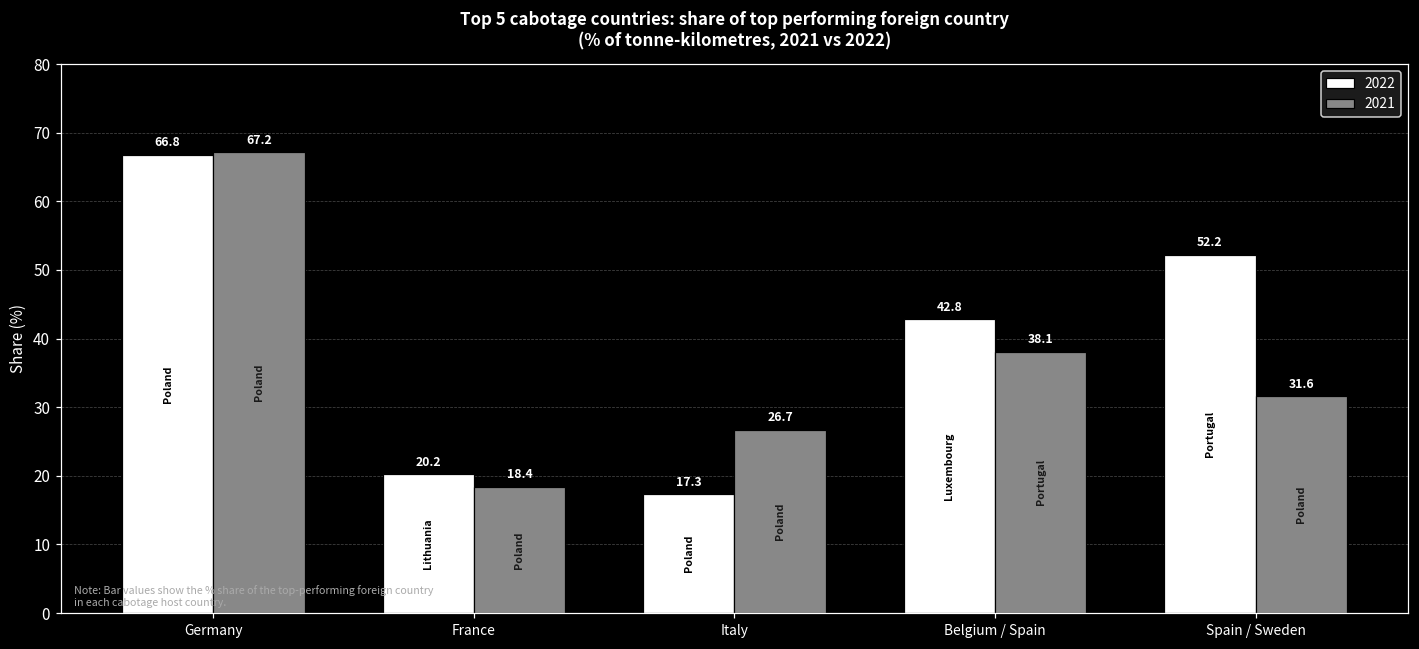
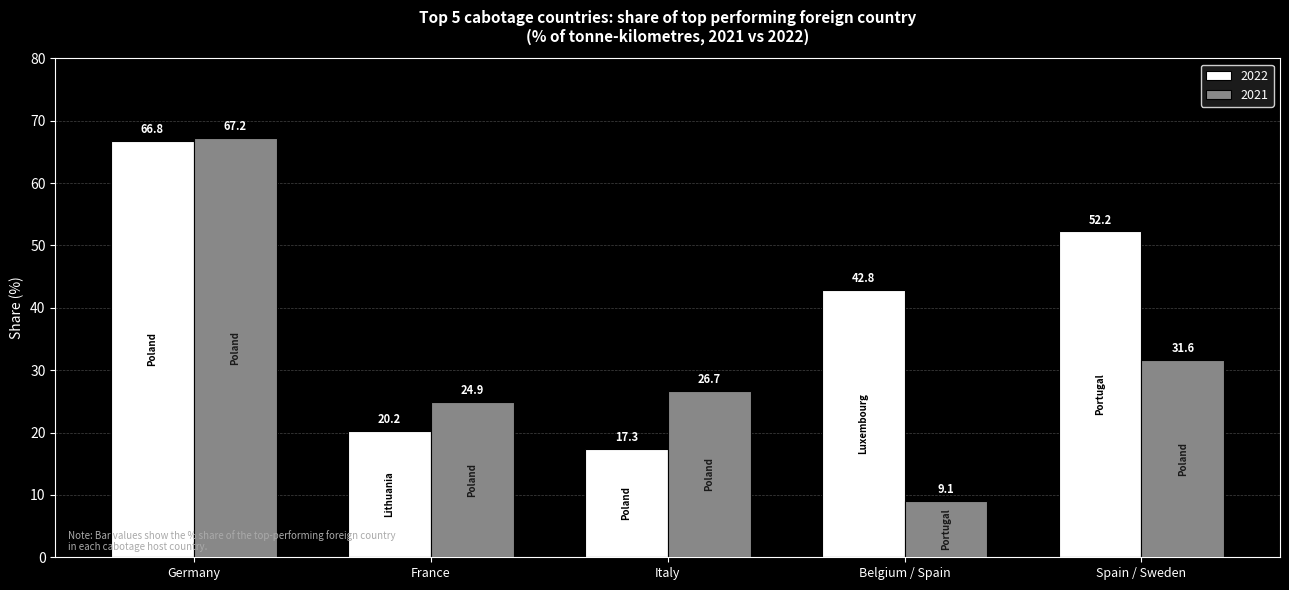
2021, France: 18.4 -> 24.9
2021, Belgium / Spain: 38.1 -> 9.1
